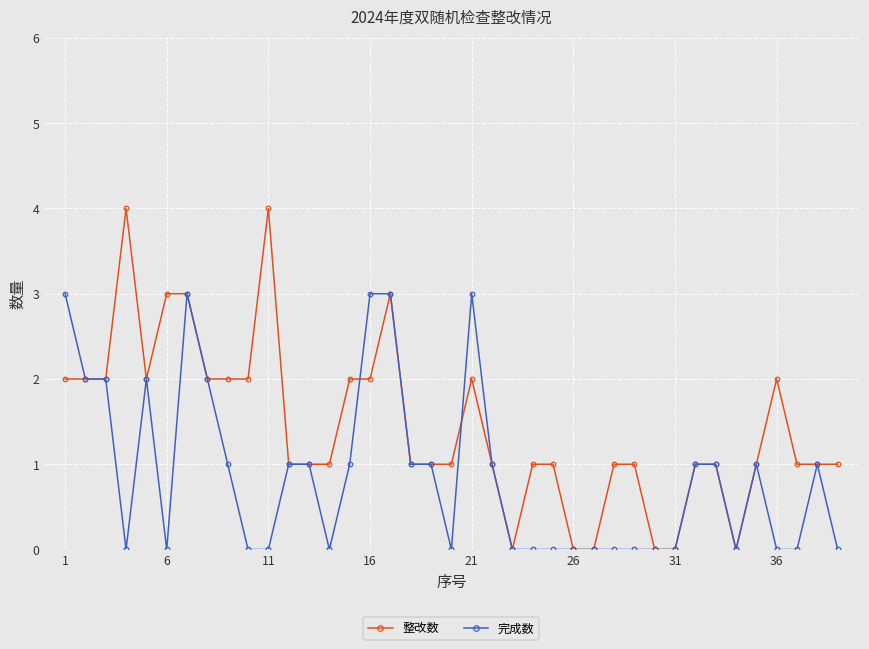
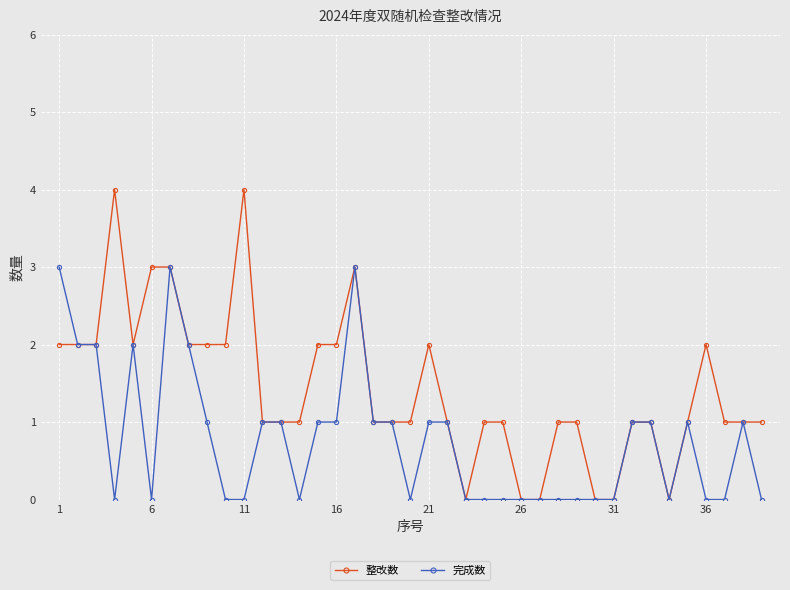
完成数, 16: 3 -> 1
完成数, 21: 3 -> 1
